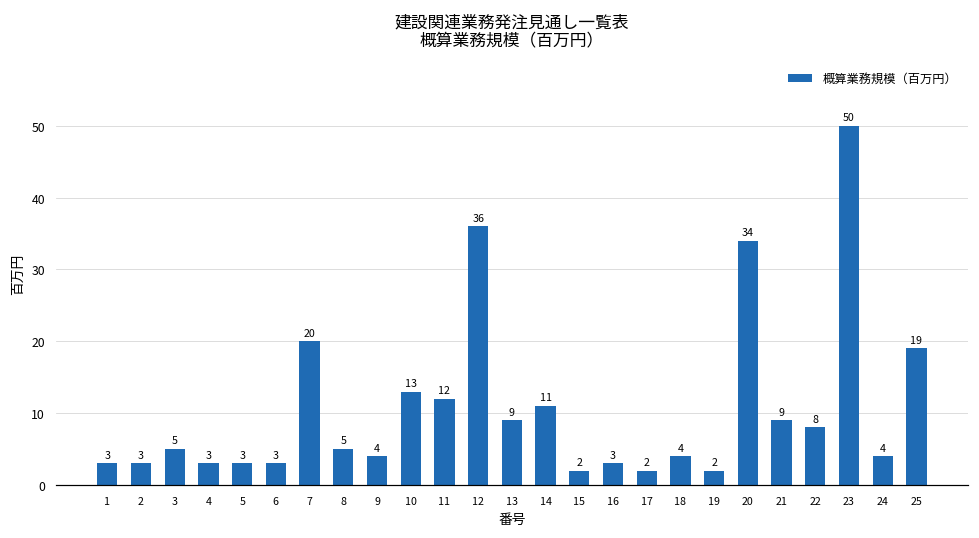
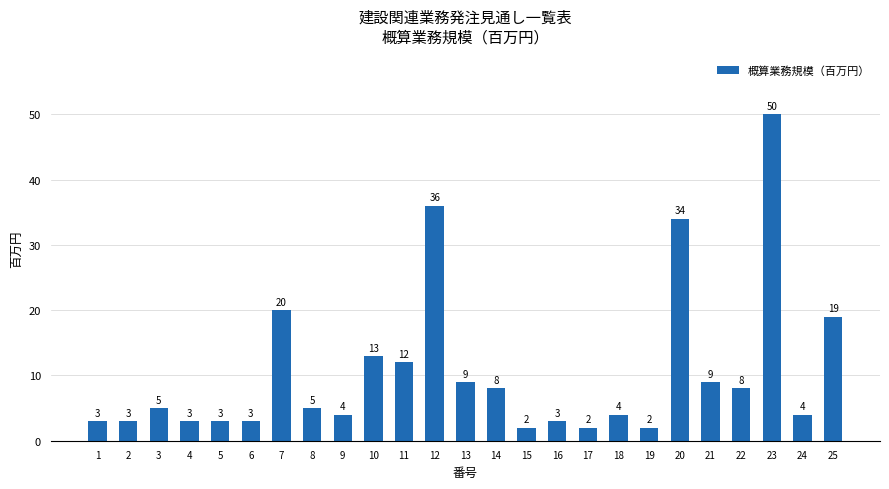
14: 11 -> 8
